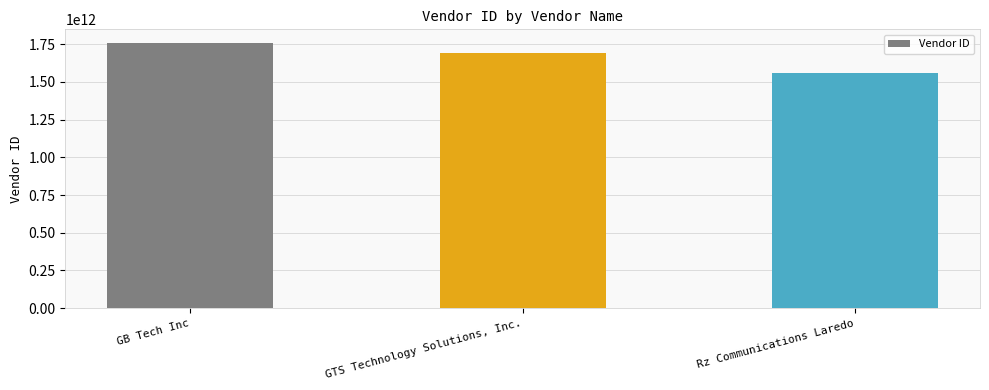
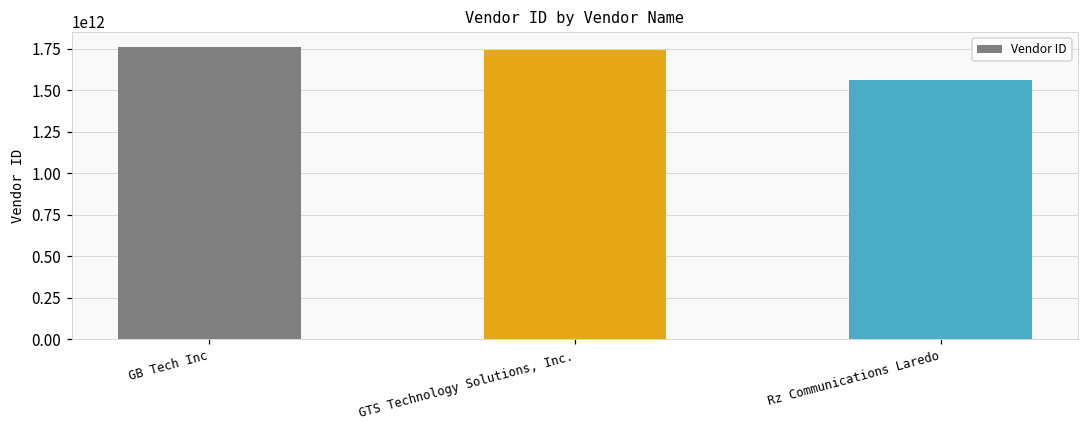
GTS Technology Solutions, Inc.: 1690000000000 -> 1740000000000
